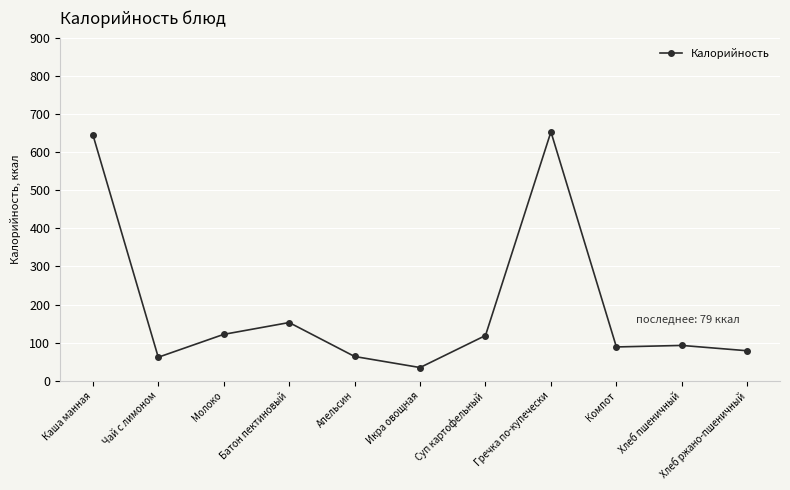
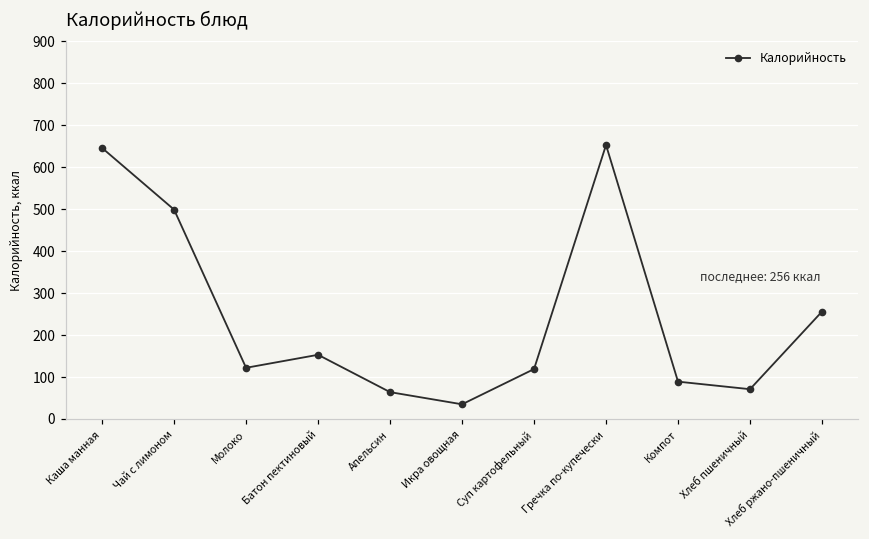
Чай с лимоном: 60 -> 500
Хлеб пшеничный: 90 -> 70
Хлеб ржано-пшеничный: 79 -> 256
